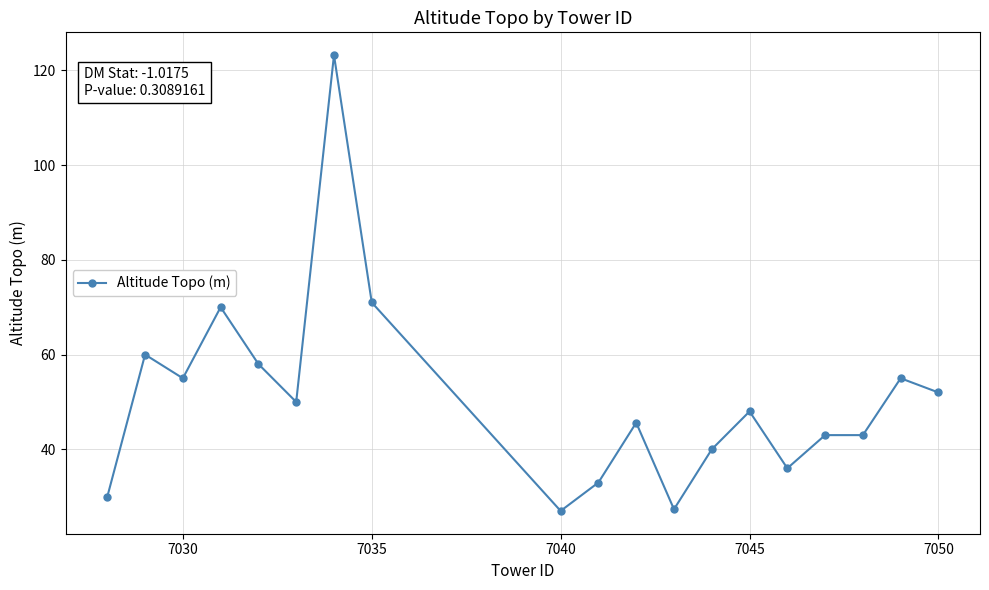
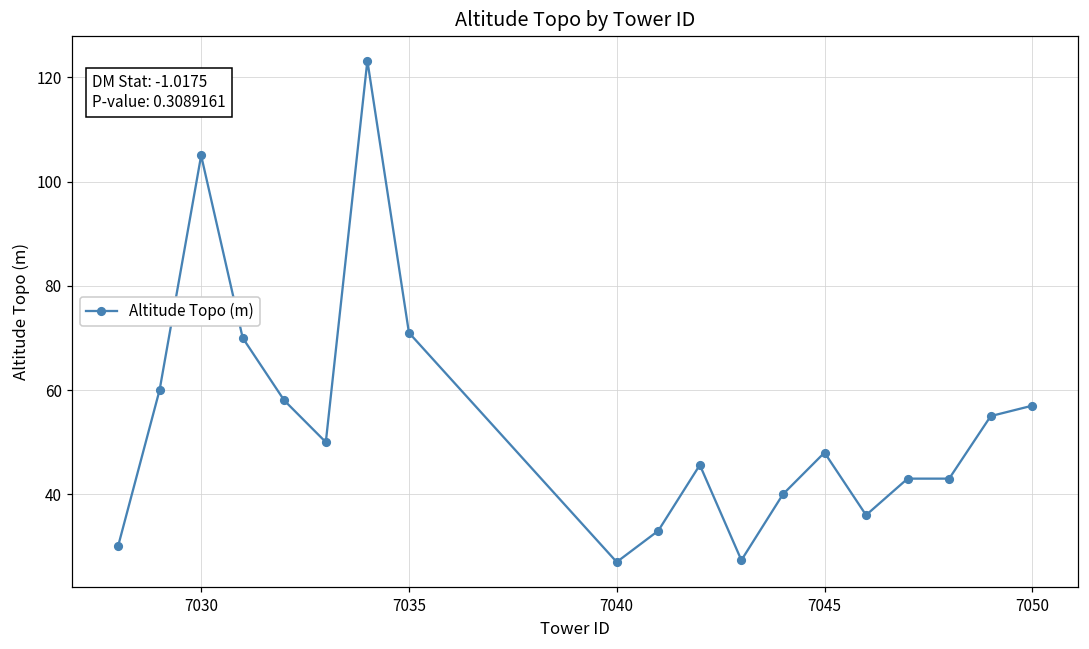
7030: 55 -> 105
7050: 52 -> 57
